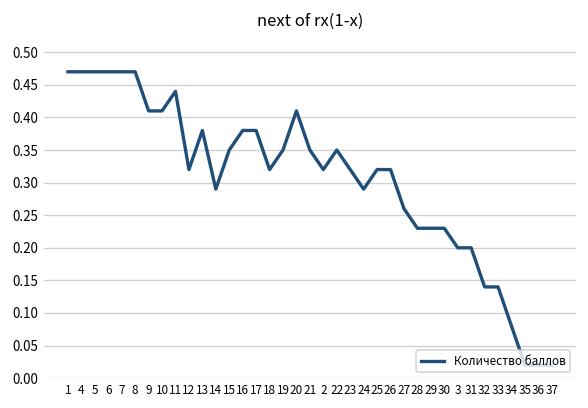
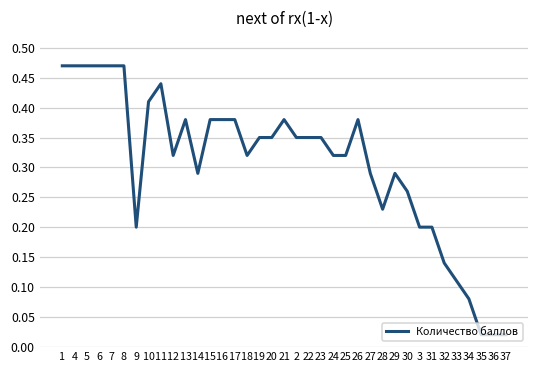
9: 0.41 -> 0.20
15: 0.35 -> 0.38
20: 0.41 -> 0.35
21: 0.35 -> 0.38
2: 0.32 -> 0.35
23: 0.32 -> 0.35
24: 0.29 -> 0.32
26: 0.32 -> 0.38
27: 0.26 -> 0.29
29: 0.23 -> 0.29
30: 0.23 -> 0.26
33: 0.14 -> 0.11
